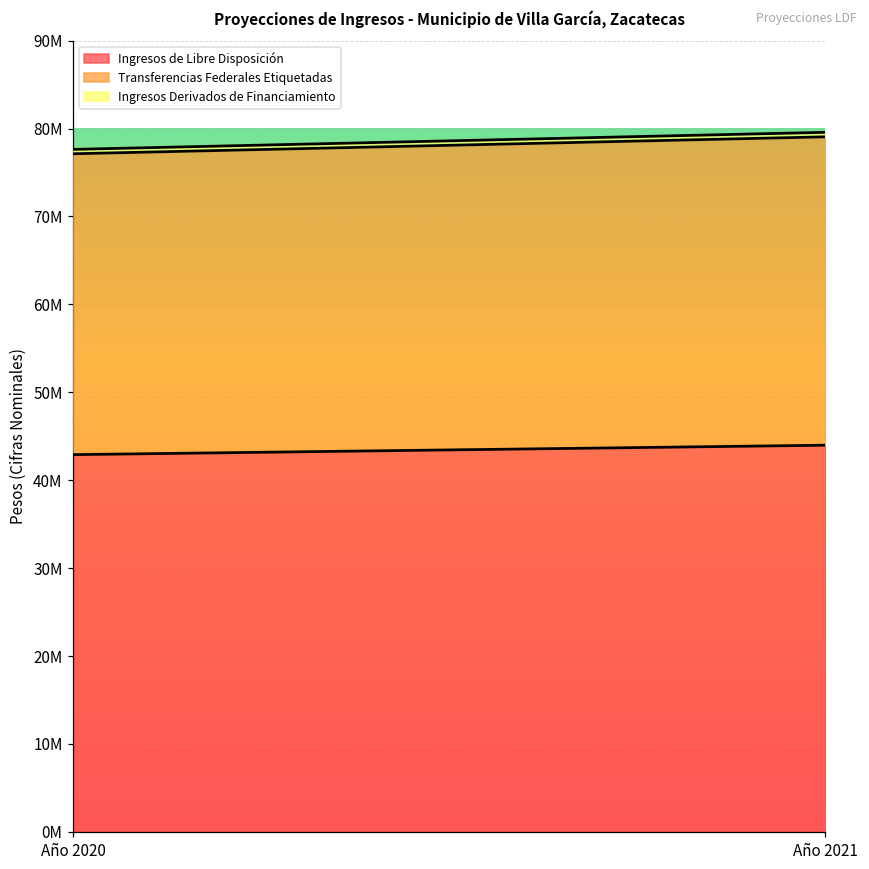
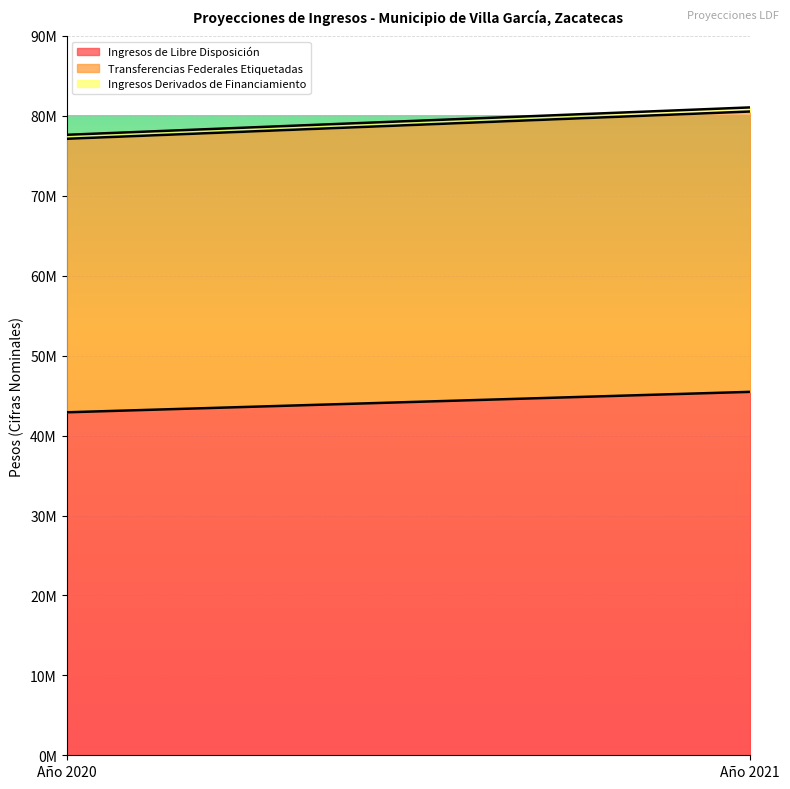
Ingresos de Libre Disposición, Año 2021: 44000000 -> 45000000
